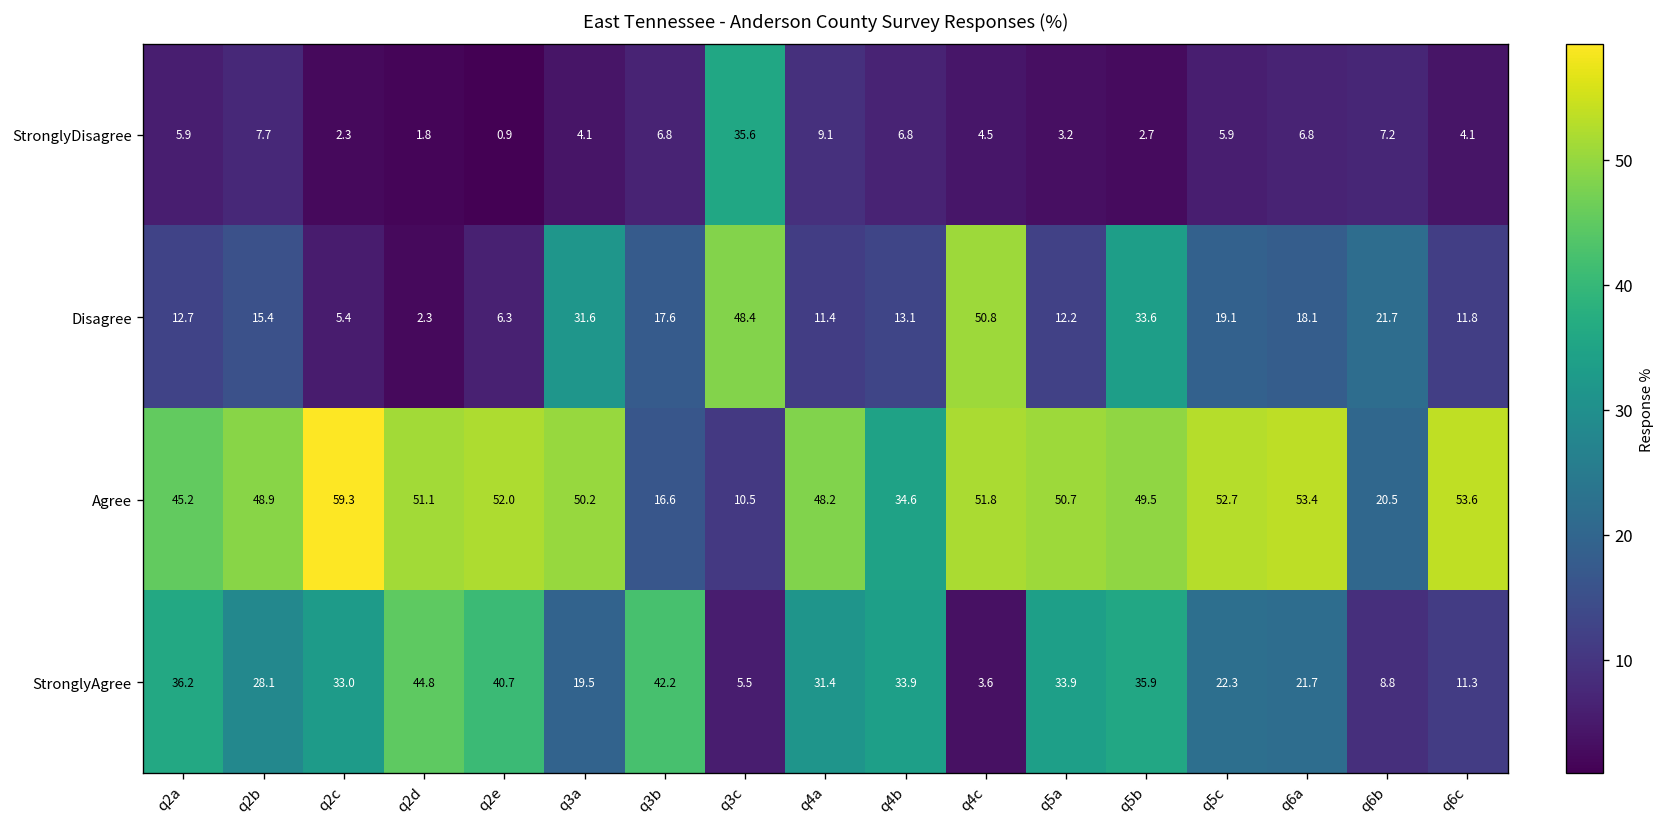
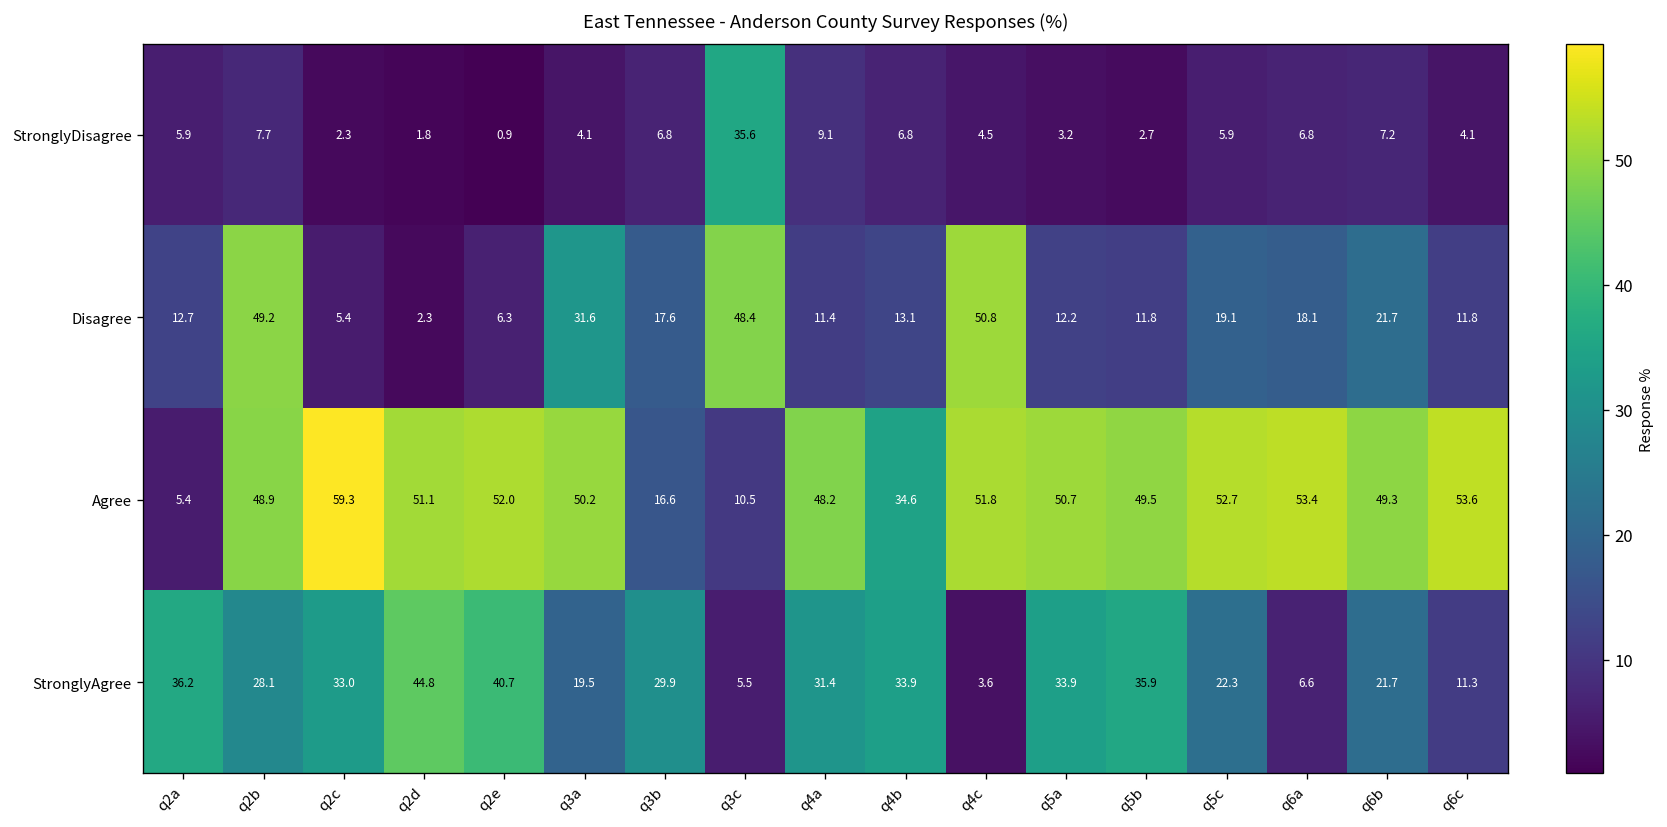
Disagree, q2b: 15.4 -> 49.2
Disagree, q5b: 33.6 -> 11.8
Agree, q2a: 45.2 -> 5.4
Agree, q6b: 20.5 -> 49.3
StronglyAgree, q3b: 42.2 -> 29.9
StronglyAgree, q6a: 21.7 -> 6.6
StronglyAgree, q6b: 8.8 -> 21.7
